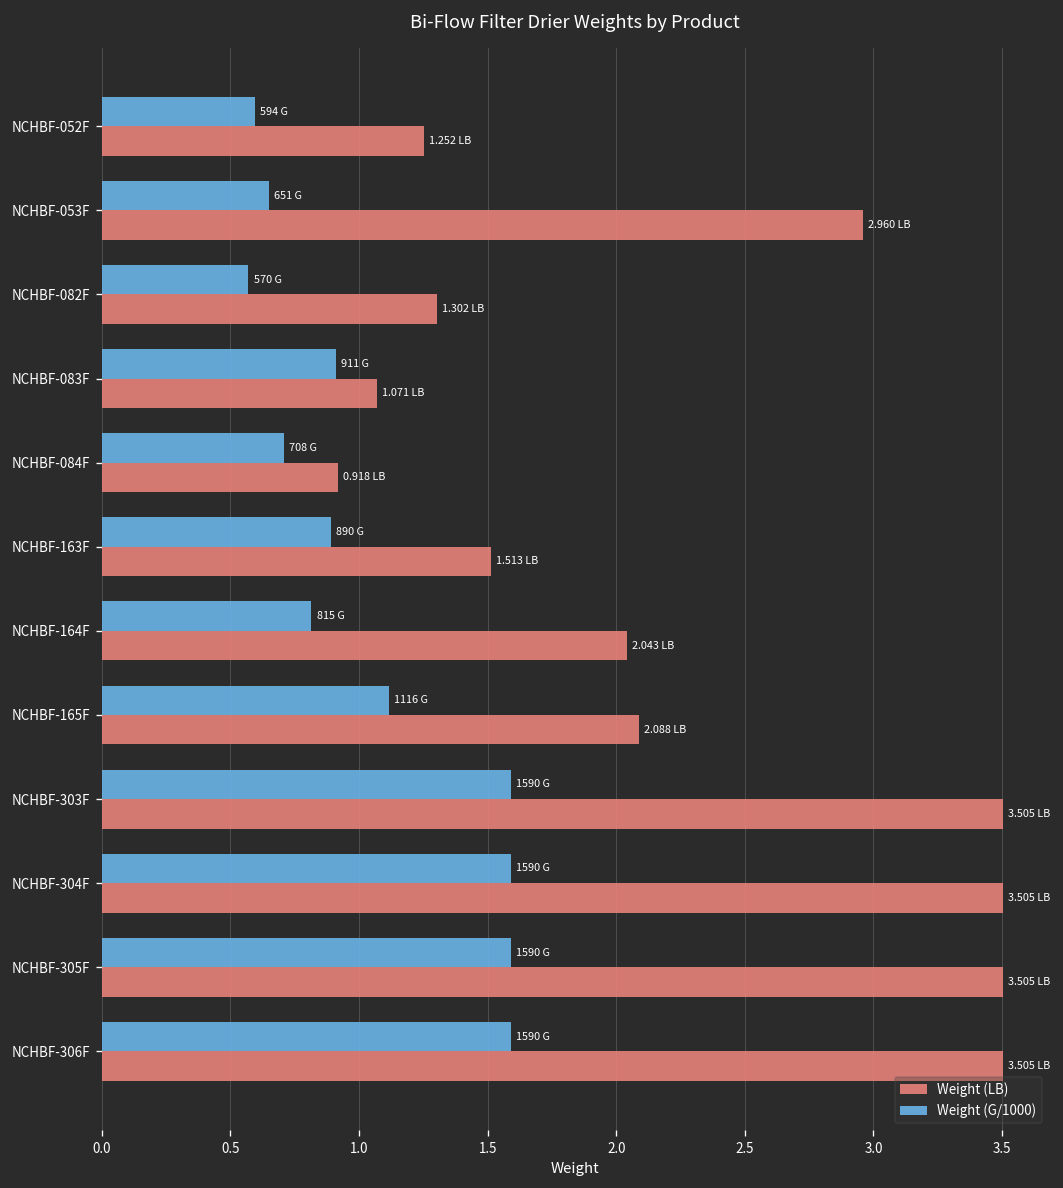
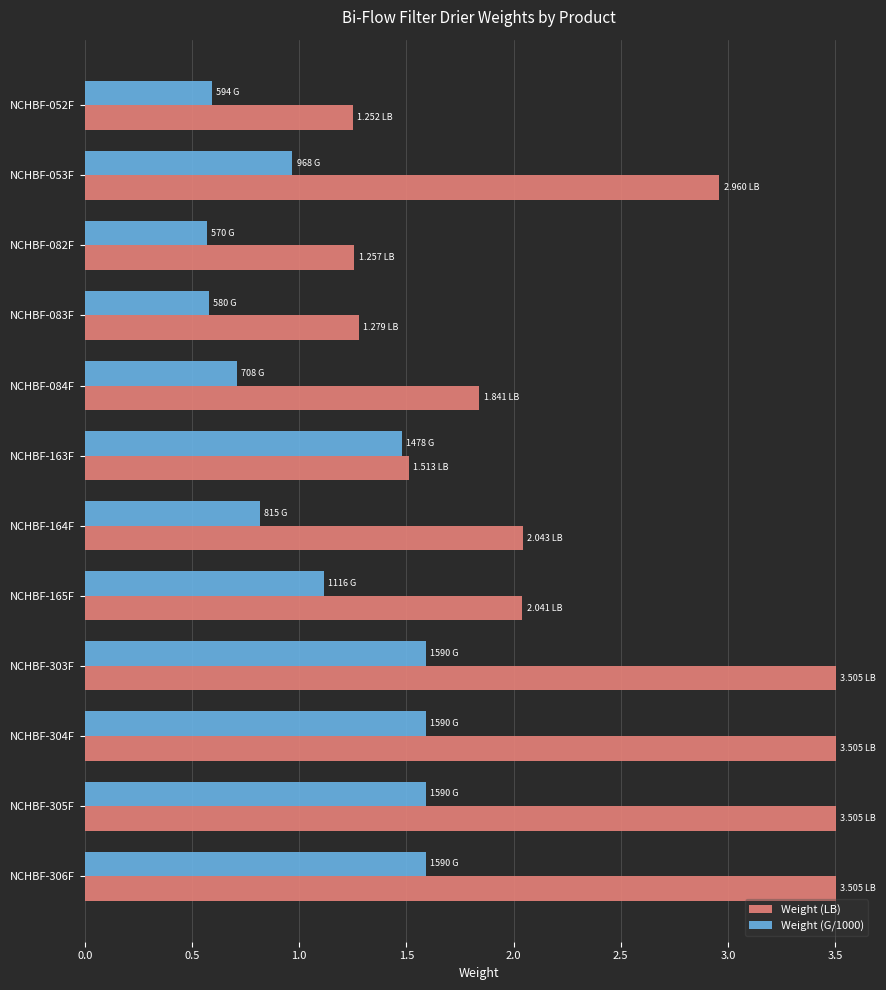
Weight (G/1000), NCHBF-053F: 651 -> 968
Weight (LB), NCHBF-082F: 1.302 -> 1.257
Weight (G/1000), NCHBF-083F: 911 -> 580
Weight (LB), NCHBF-083F: 1.071 -> 1.279
Weight (LB), NCHBF-084F: 0.918 -> 1.841
Weight (G/1000), NCHBF-163F: 890 -> 1478
Weight (LB), NCHBF-165F: 2.088 -> 2.041
